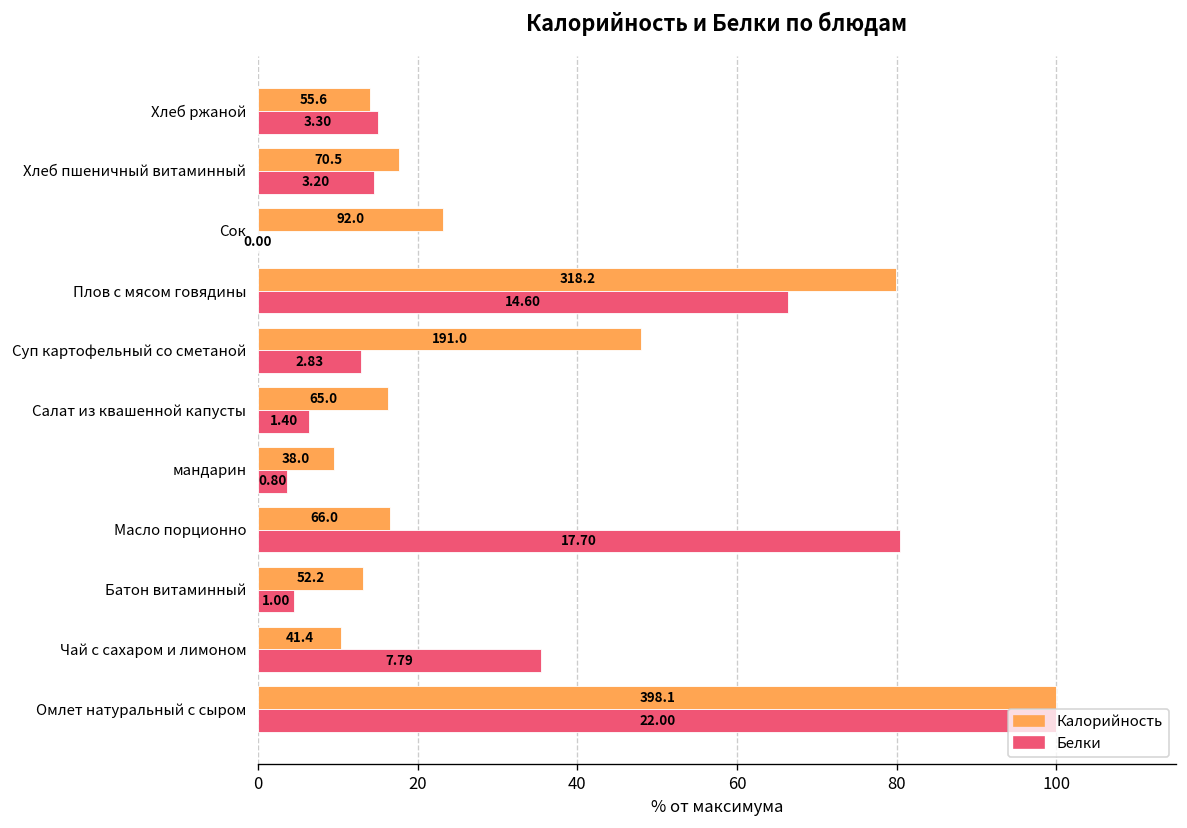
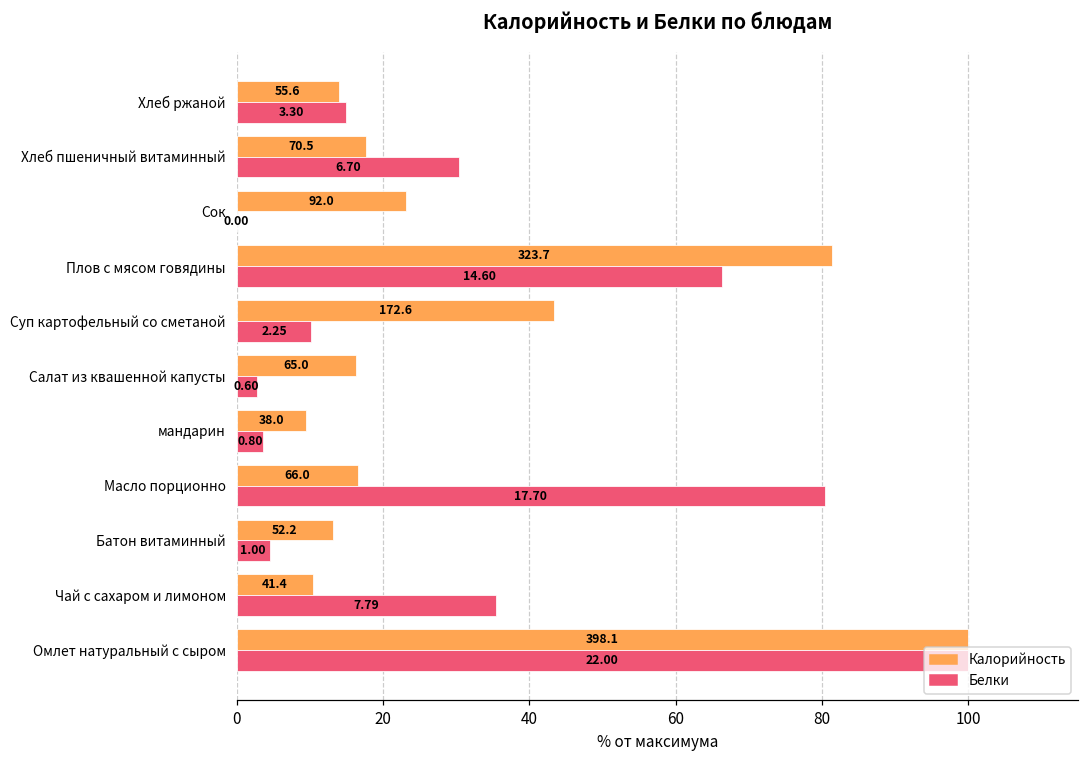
Белки, Хлеб пшеничный витаминный: 3.20 -> 6.70
Калорийность, Плов с мясом говядины: 318.2 -> 323.7
Калорийность, Суп картофельный со сметаной: 191.0 -> 172.6
Белки, Суп картофельный со сметаной: 2.83 -> 2.25
Белки, Салат из квашенной капусты: 1.40 -> 0.60
